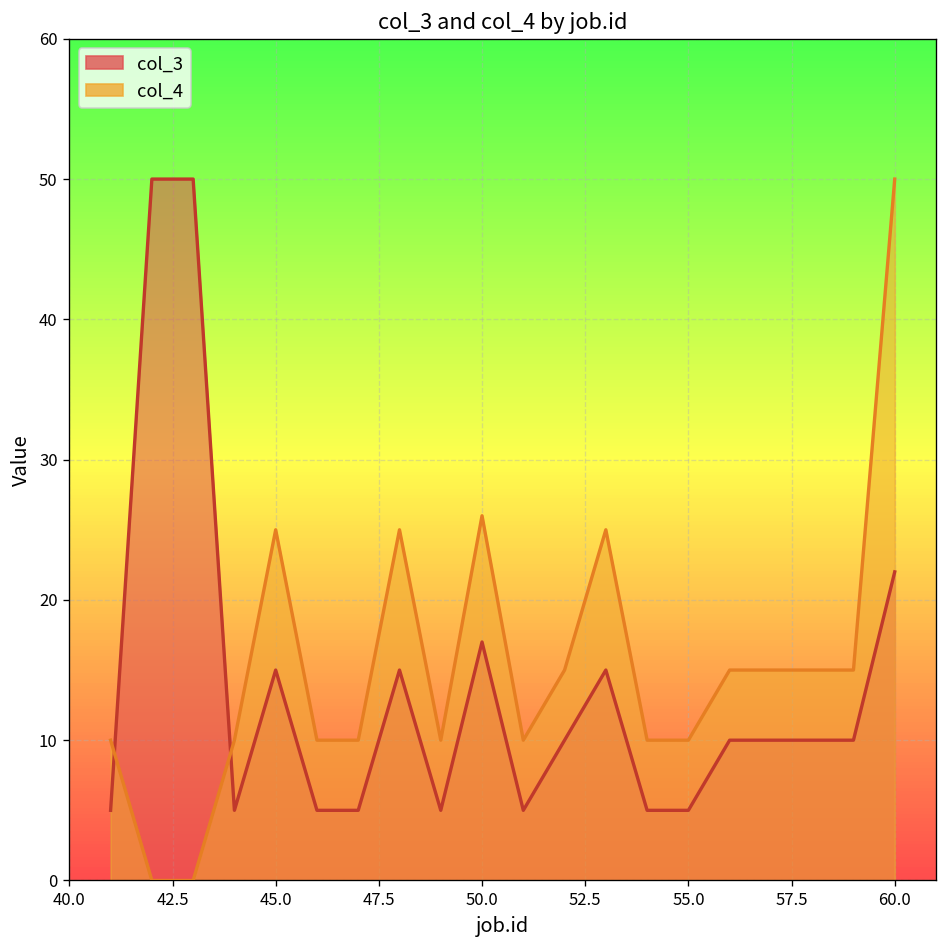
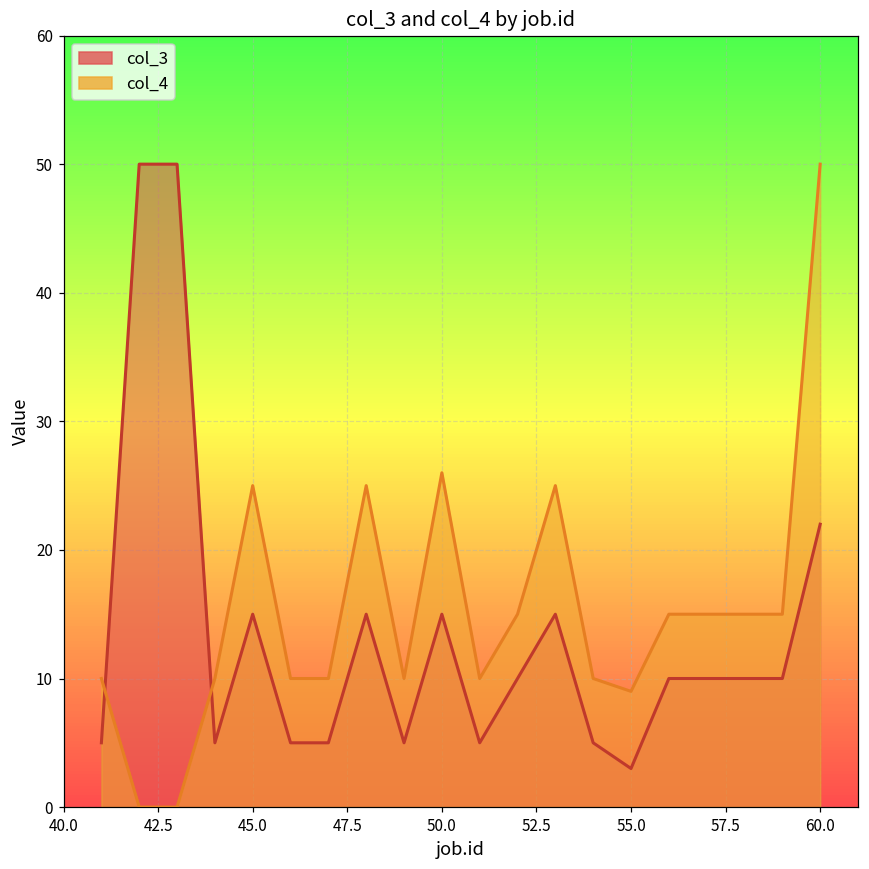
col_3, 50.0: 17 -> 15
col_3, 55.0: 5 -> 3
col_4, 55.0: 10 -> 9
